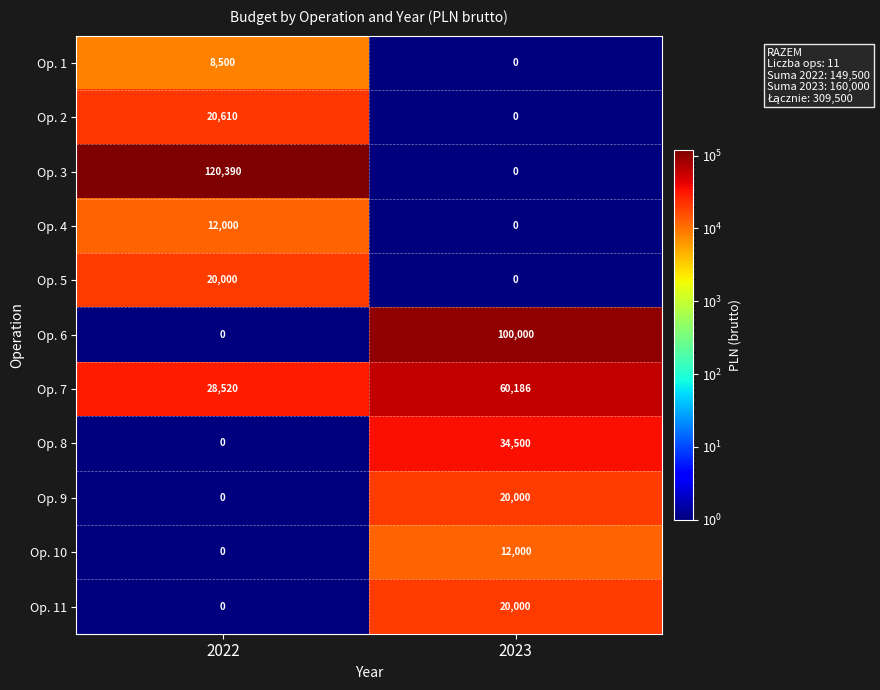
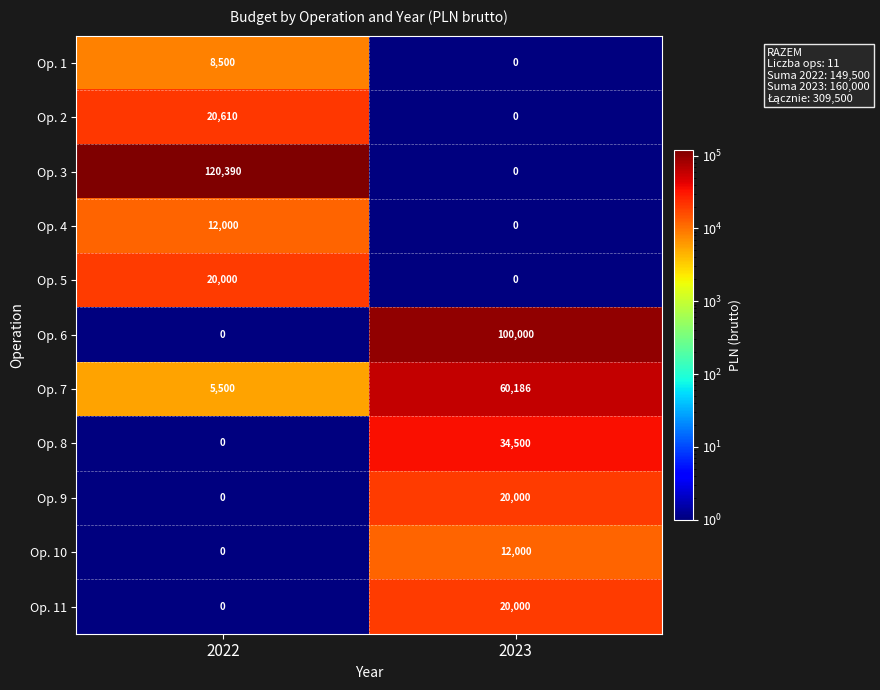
Op. 7, 2022: 28,520 -> 5,500
